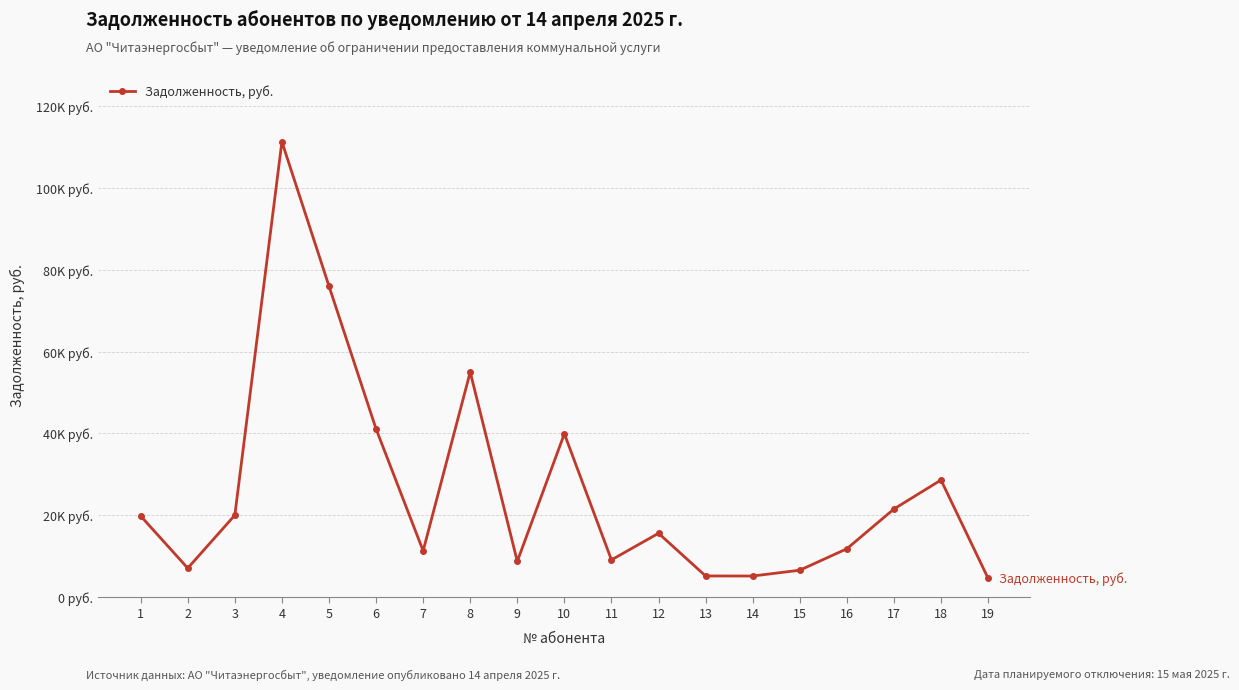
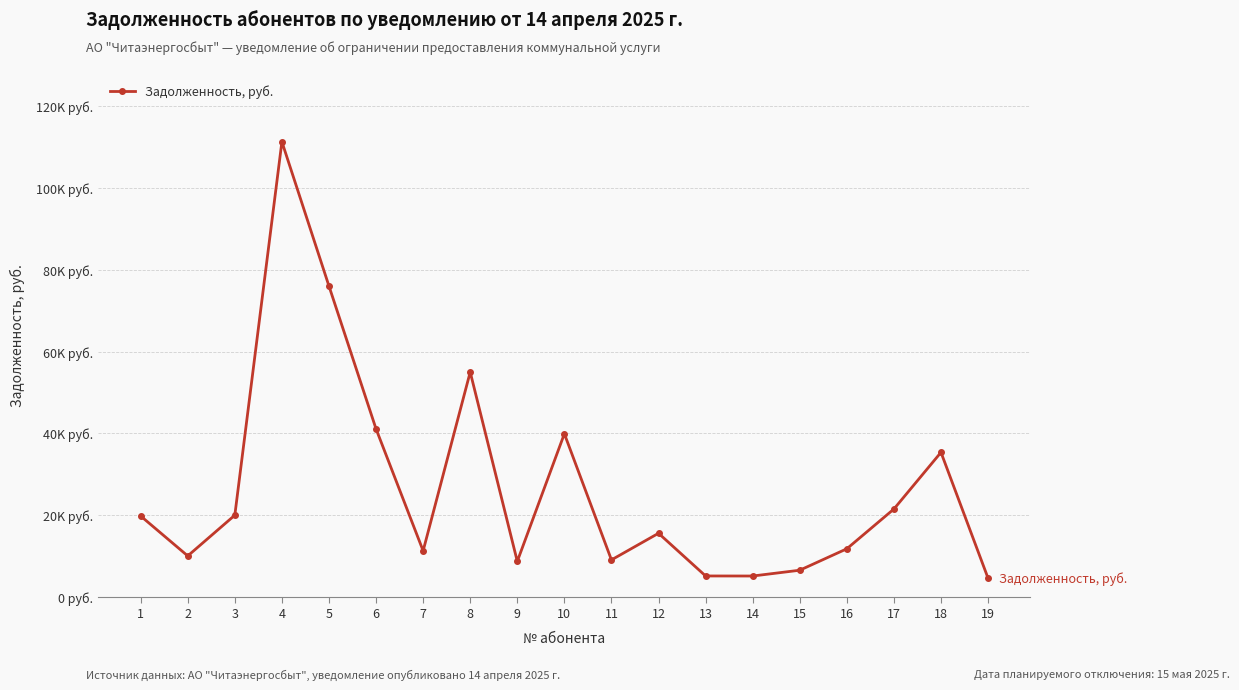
2: 7K руб. -> 10K руб.
18: 29K руб. -> 35K руб.
